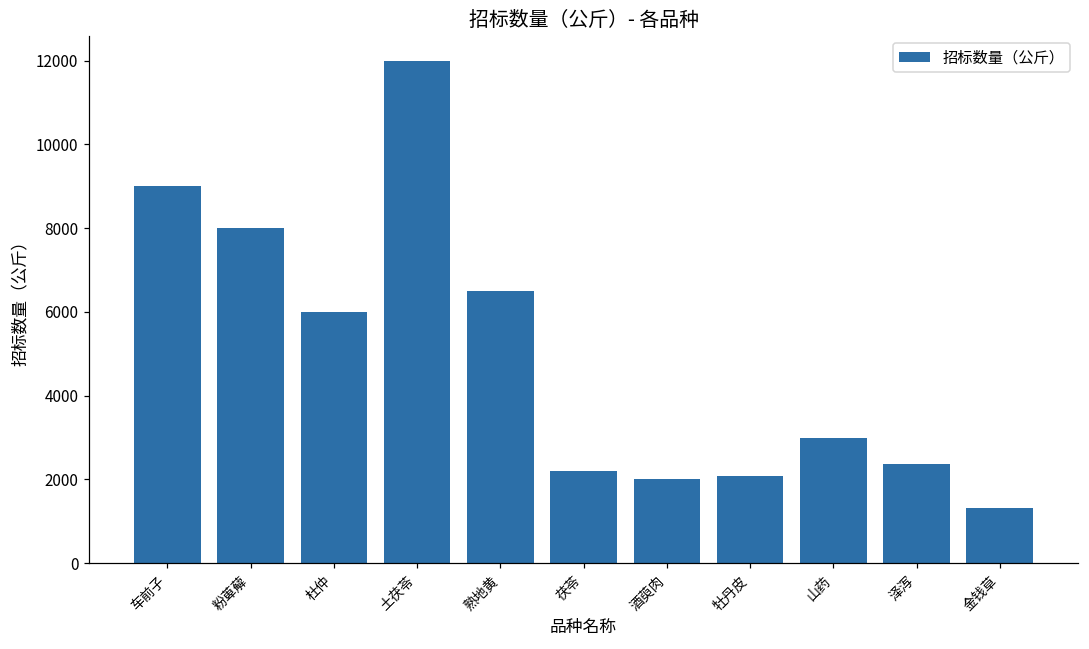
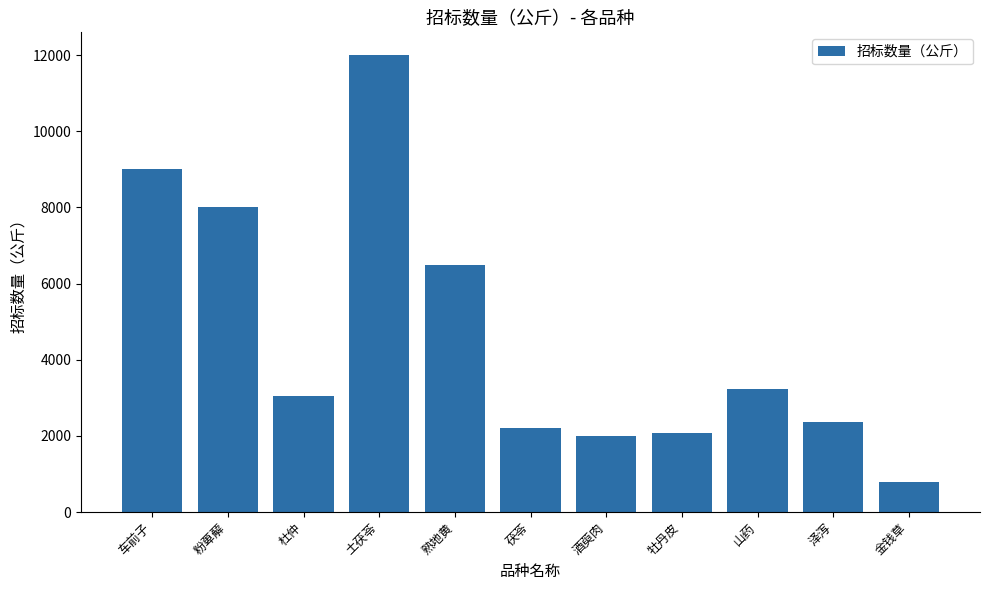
杜仲: 6000 -> 3000
山药: 3000 -> 3200
金钱草: 1300 -> 800
